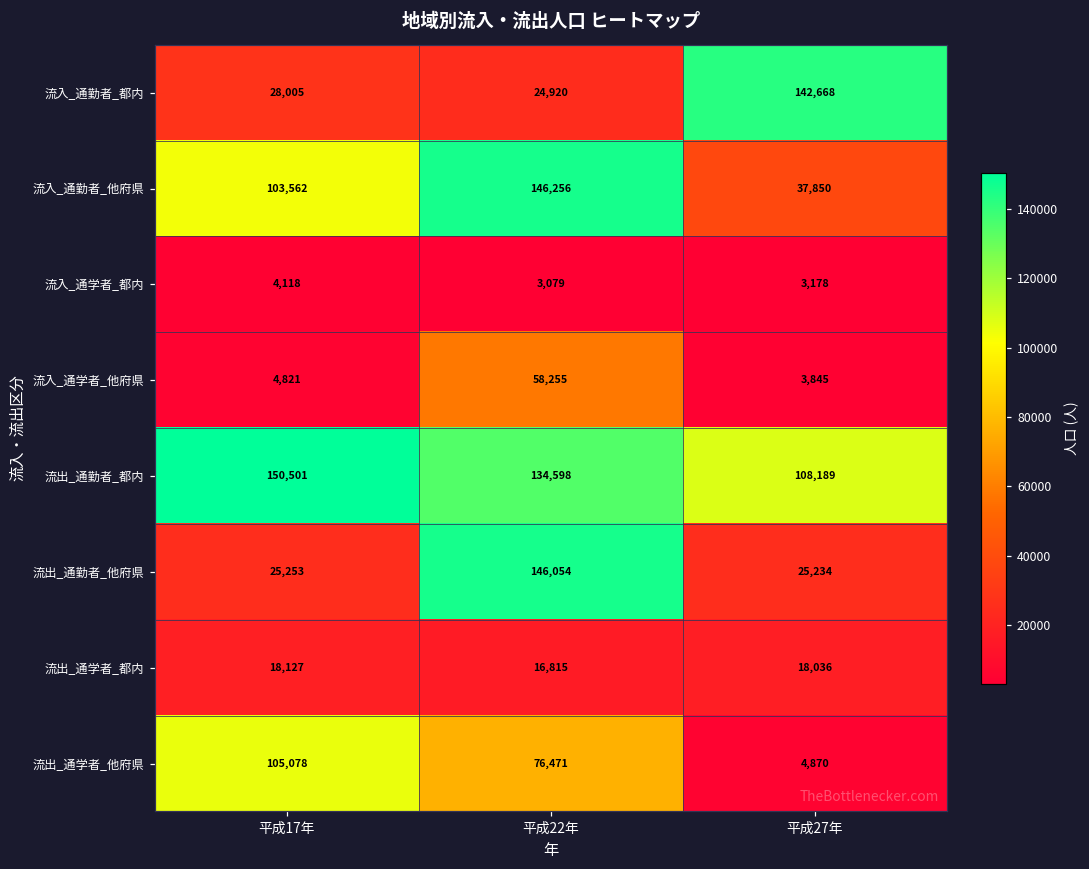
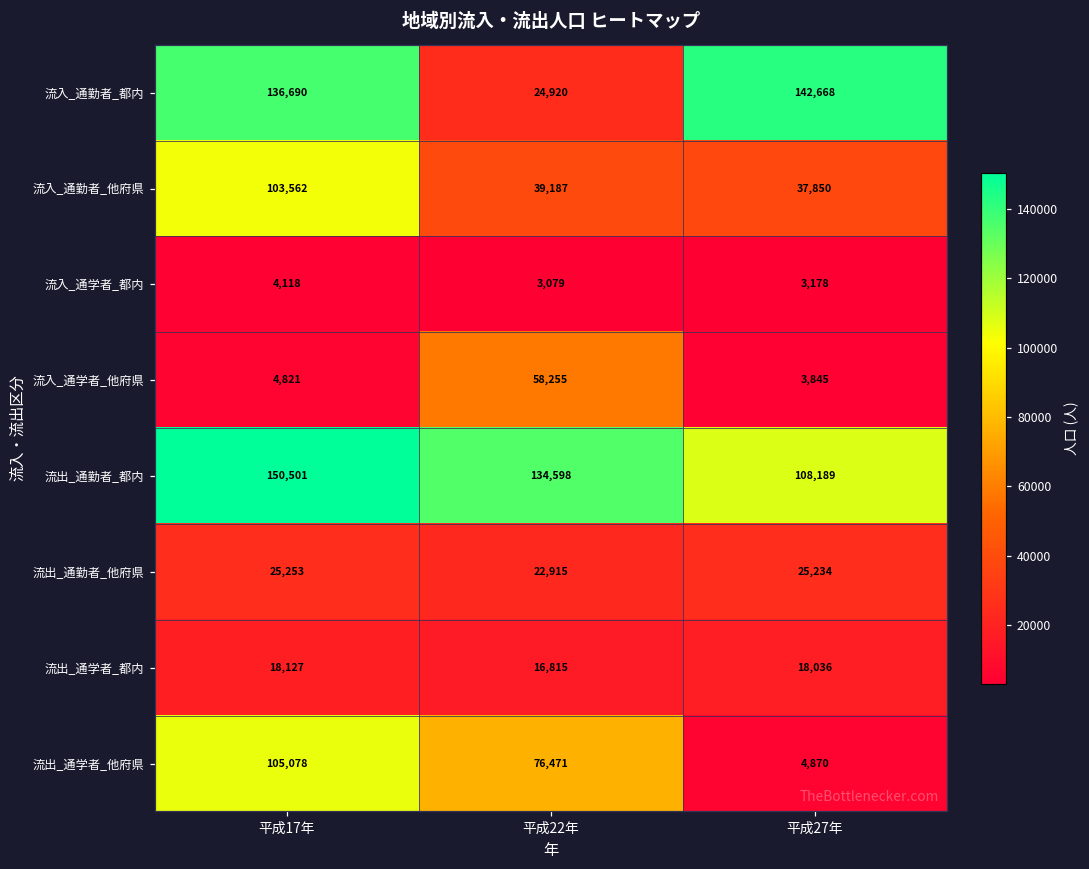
流入_通勤者_都内, 平成17年: 28,005 -> 136,690
流入_通勤者_他府県, 平成22年: 146,256 -> 39,187
流出_通勤者_他府県, 平成22年: 146,054 -> 22,915
